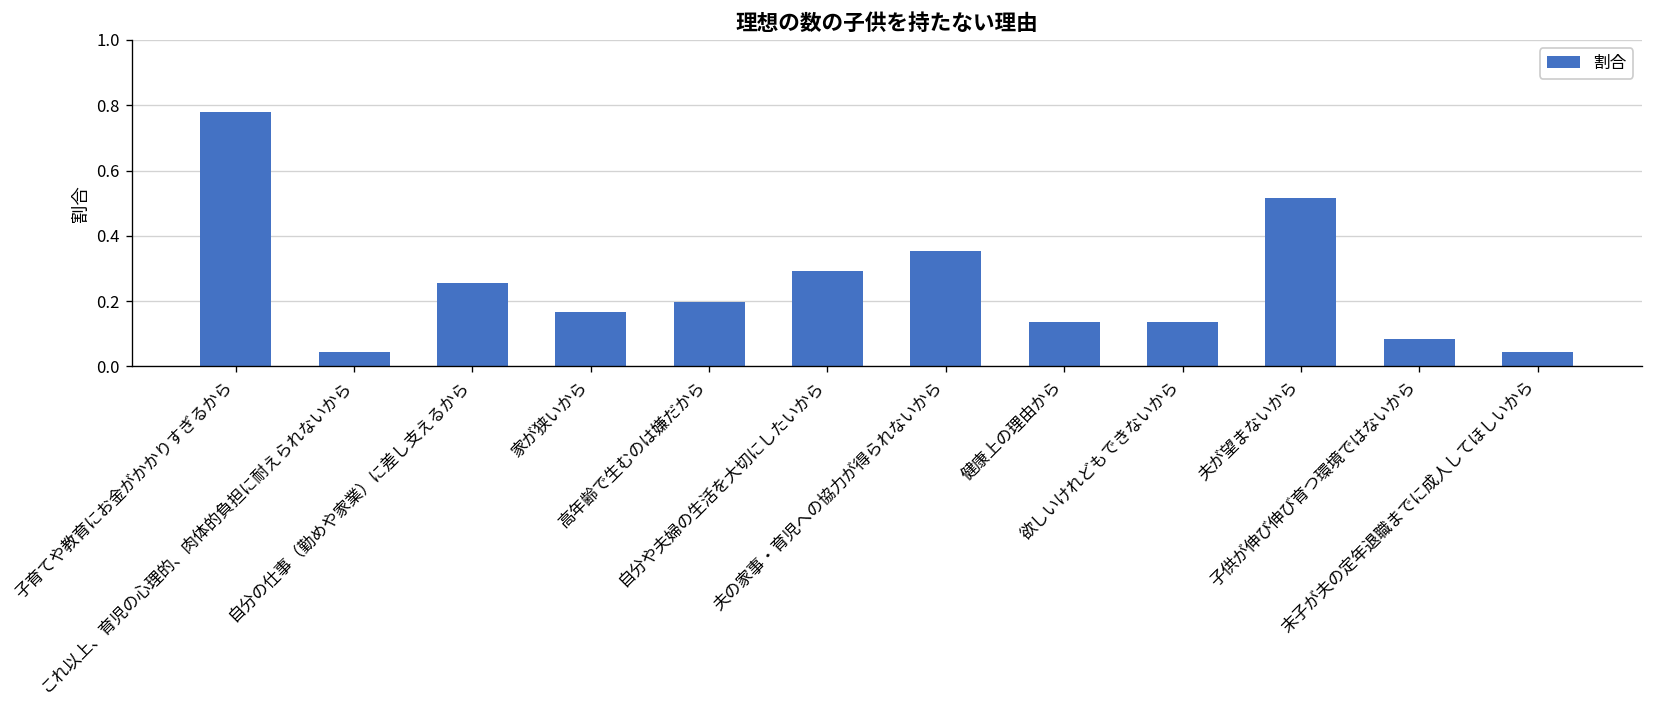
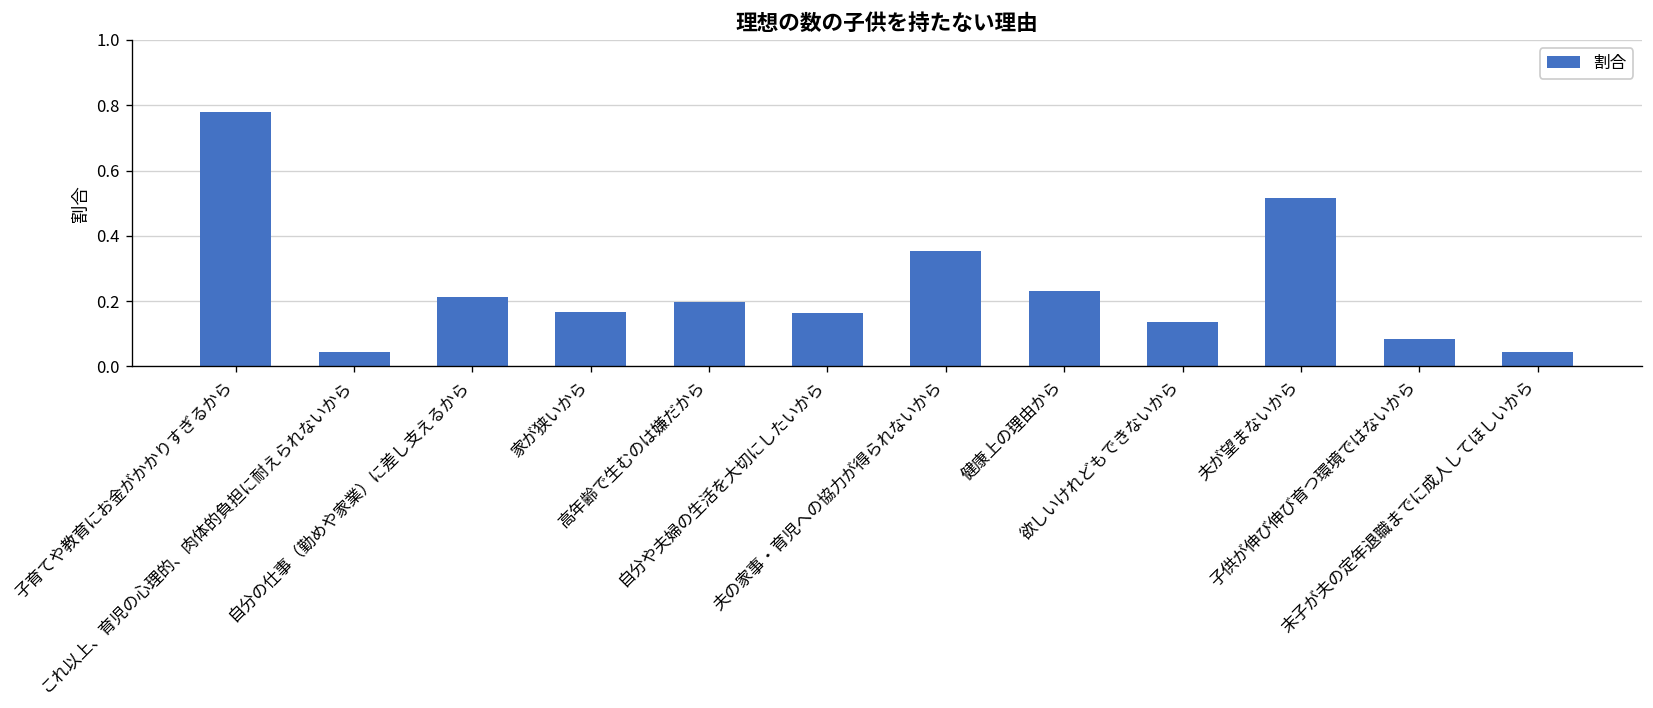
自分の仕事（勤めや家業）に差し支えるから: 0.26 -> 0.21
自分や夫婦の生活を大切にしたいから: 0.29 -> 0.16
健康上の理由から: 0.14 -> 0.23
